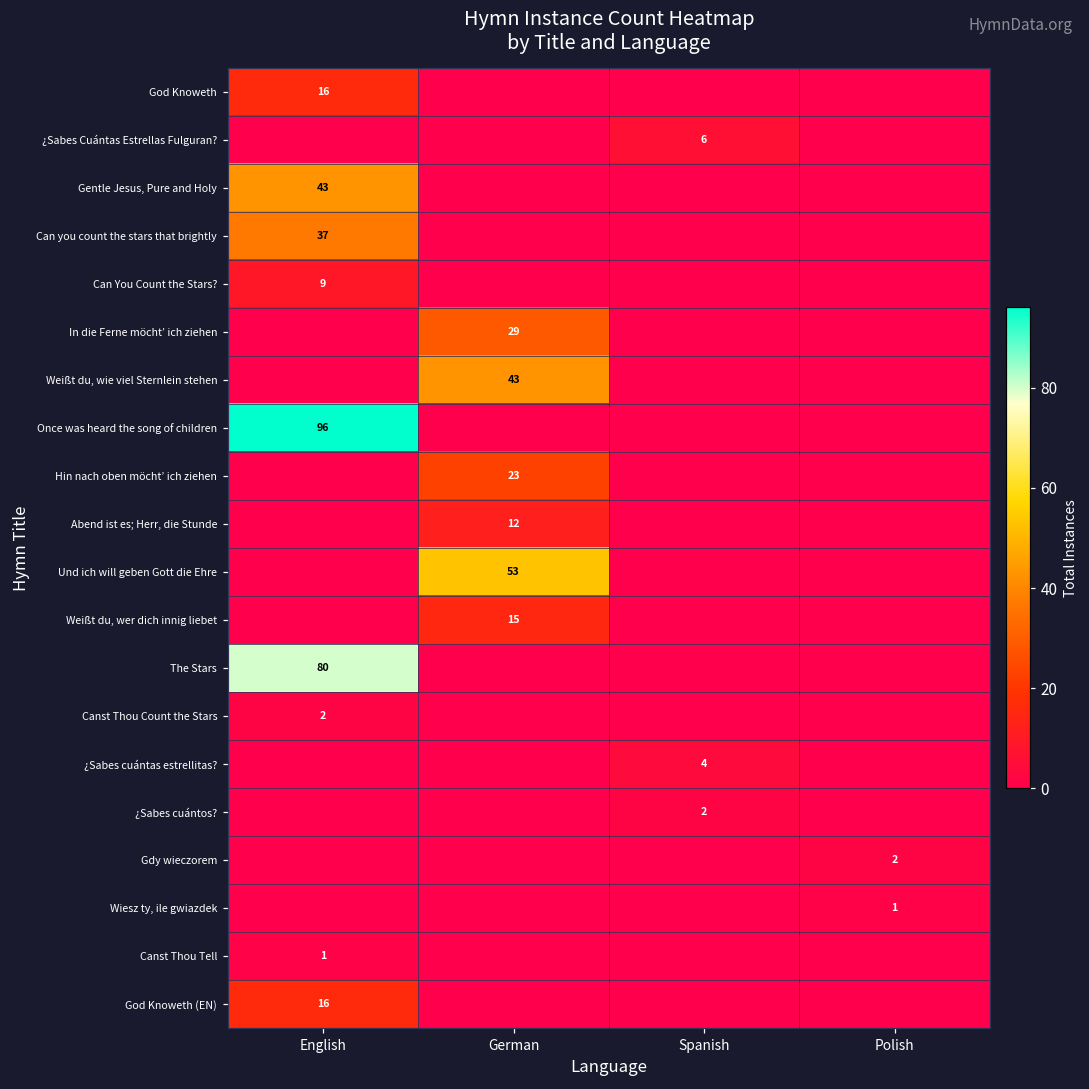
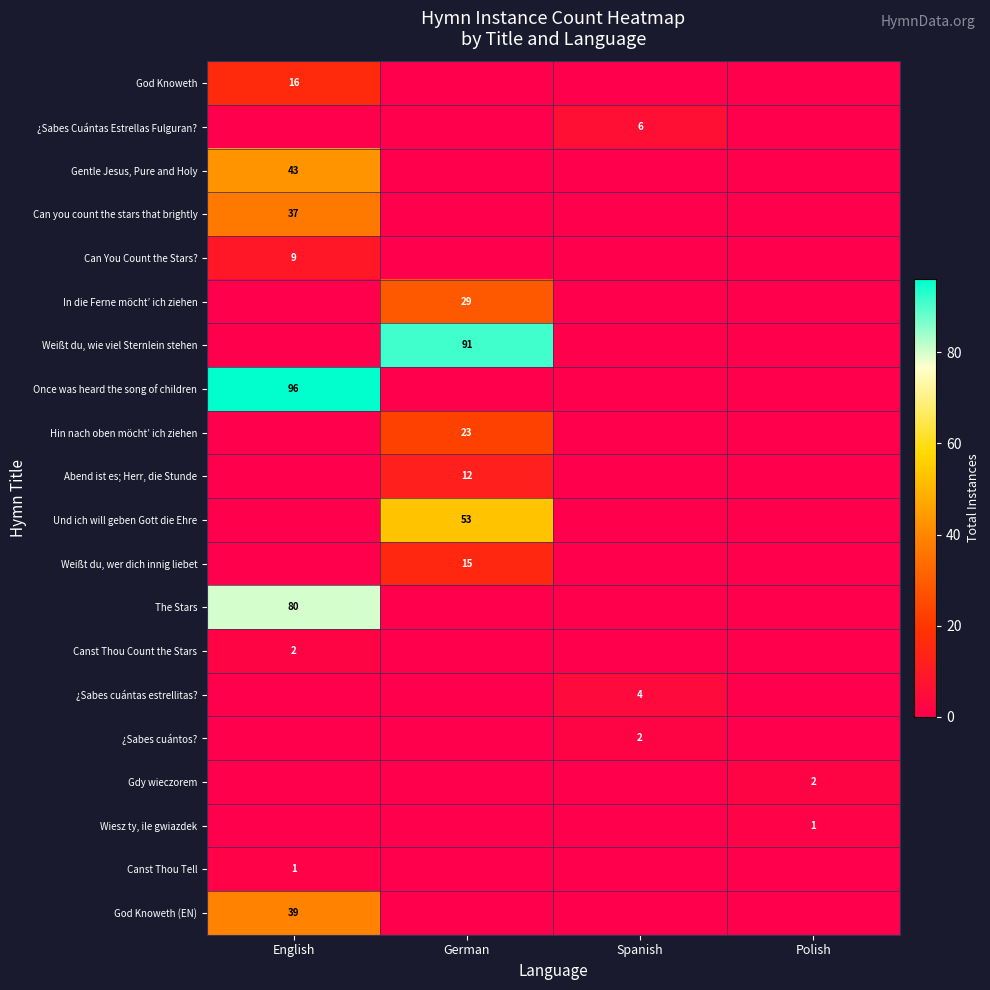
Weißt du, wie viel Sternlein stehen, German: 43 -> 91
God Knoweth (EN), English: 16 -> 39
